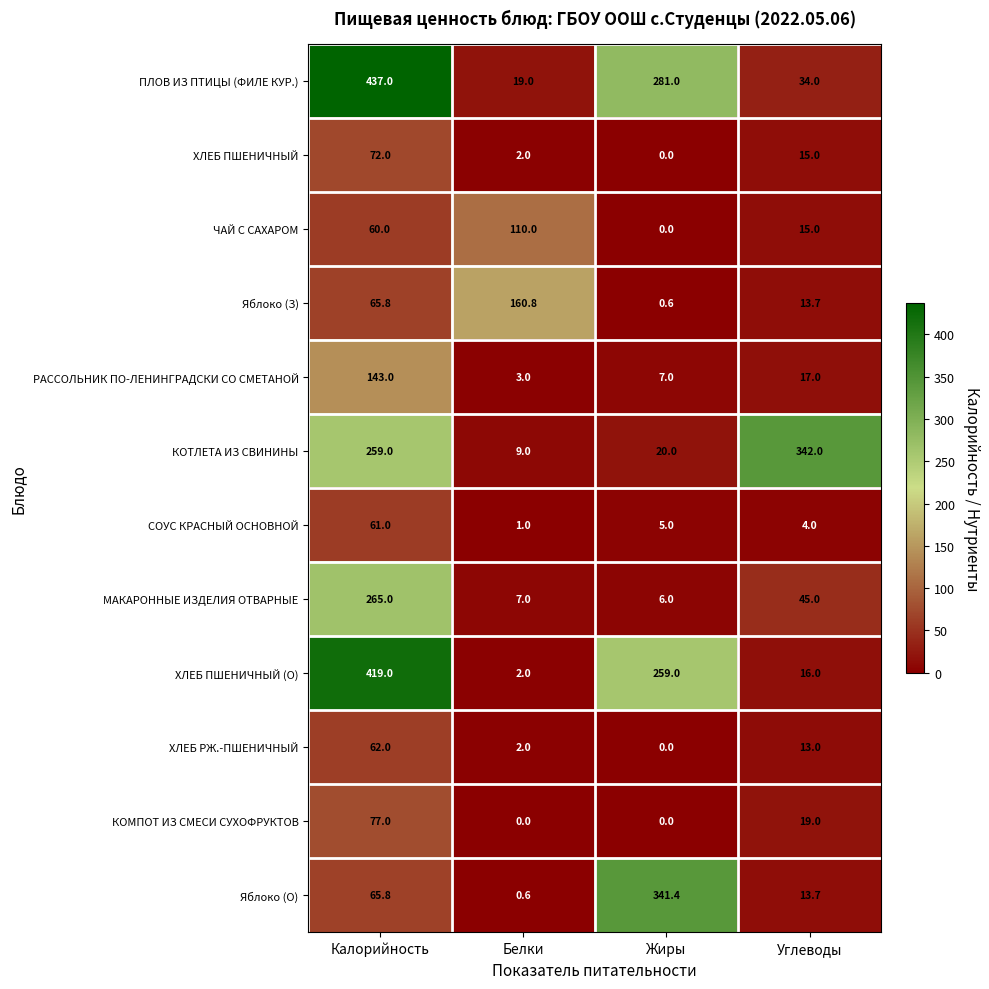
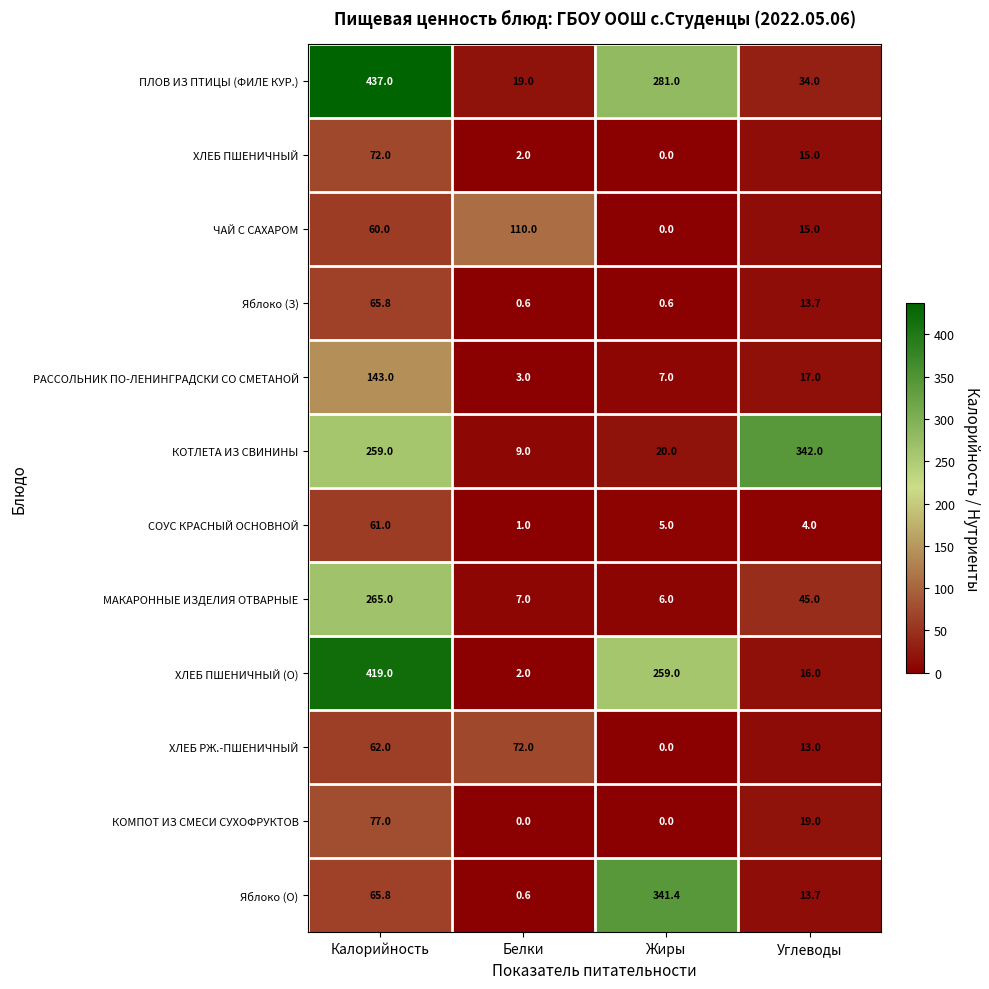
Яблоко (З), Белки: 160.8 -> 0.6
ХЛЕБ РЖ.-ПШЕНИЧНЫЙ, Белки: 2.0 -> 72.0
